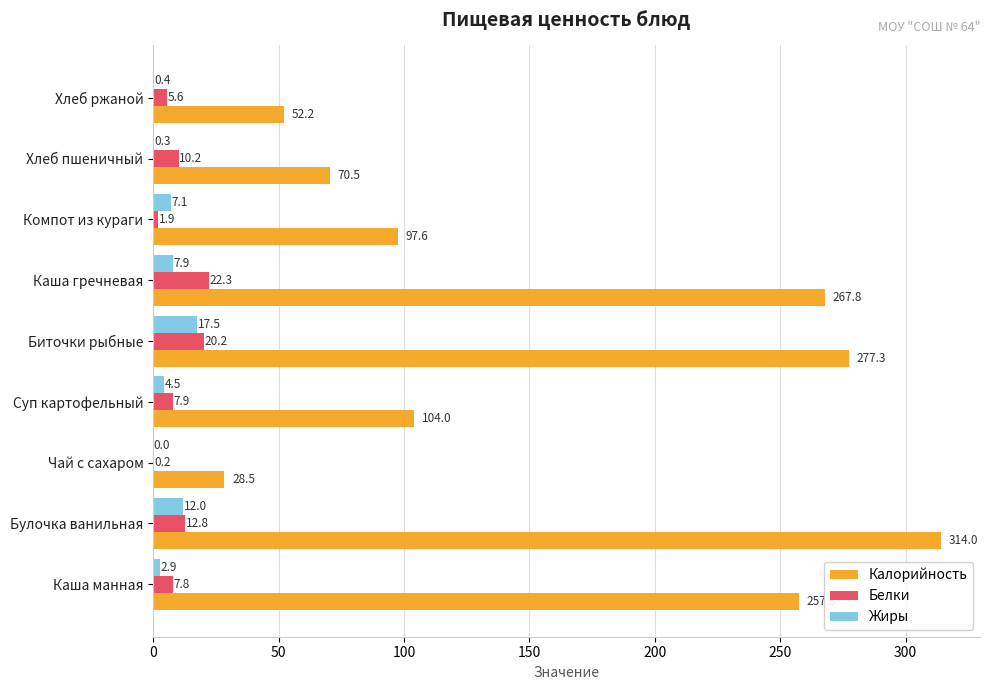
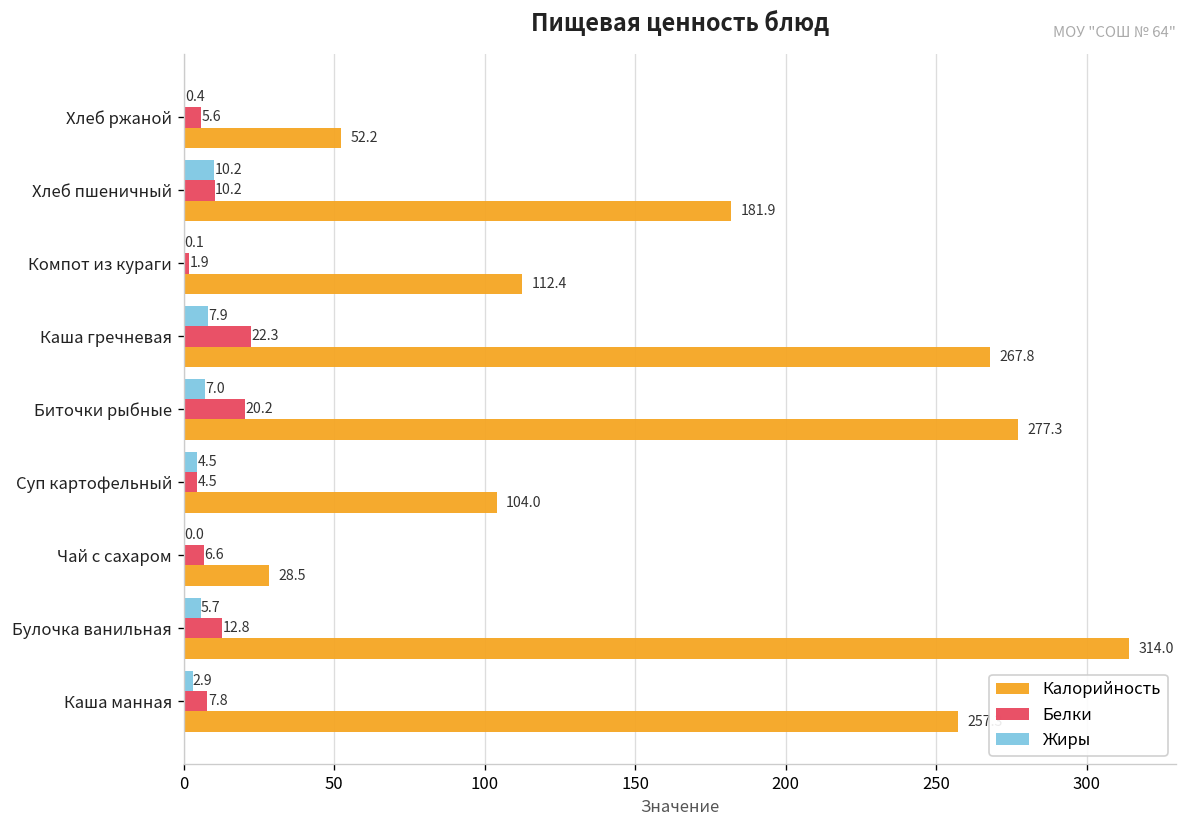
Жиры, Хлеб пшеничный: 0.3 -> 10.2
Калорийность, Хлеб пшеничный: 70.5 -> 181.9
Жиры, Компот из кураги: 7.1 -> 0.1
Калорийность, Компот из кураги: 97.6 -> 112.4
Жиры, Биточки рыбные: 17.5 -> 7.0
Белки, Суп картофельный: 7.9 -> 4.5
Белки, Чай с сахаром: 0.2 -> 6.6
Жиры, Булочка ванильная: 12.0 -> 5.7
